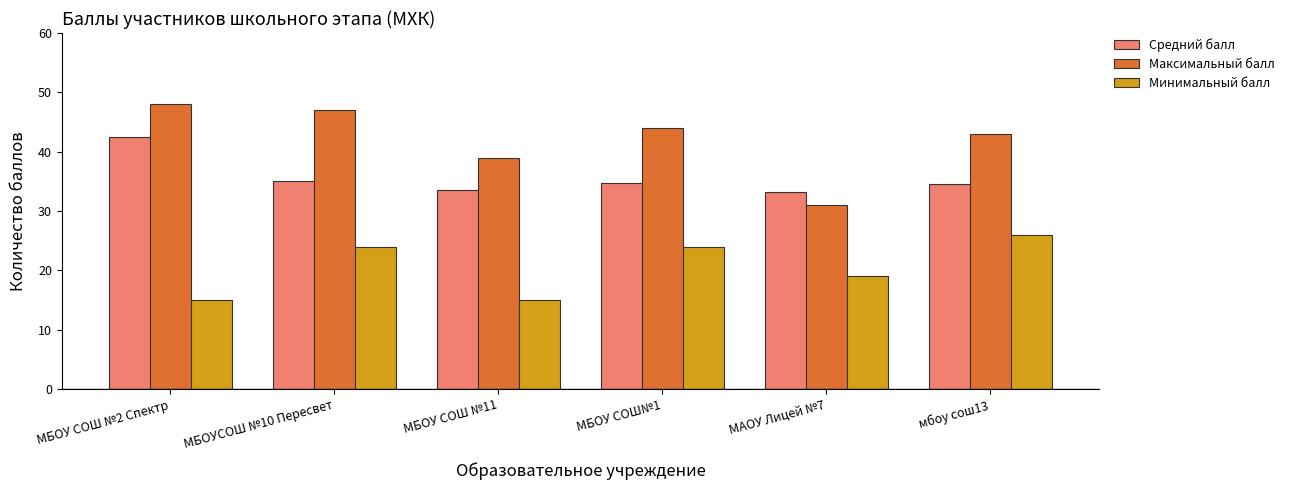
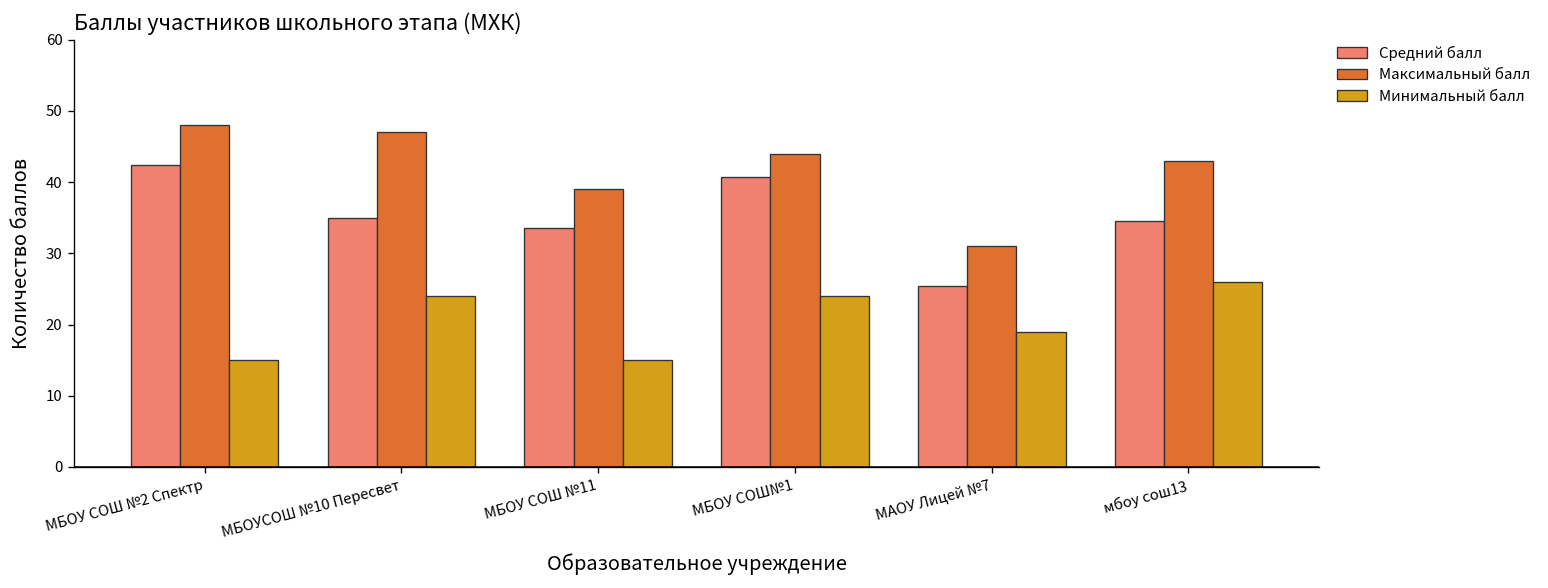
Средний балл, МБОУ СОШ№1: 35 -> 41
Средний балл, МАОУ Лицей №7: 33 -> 25
